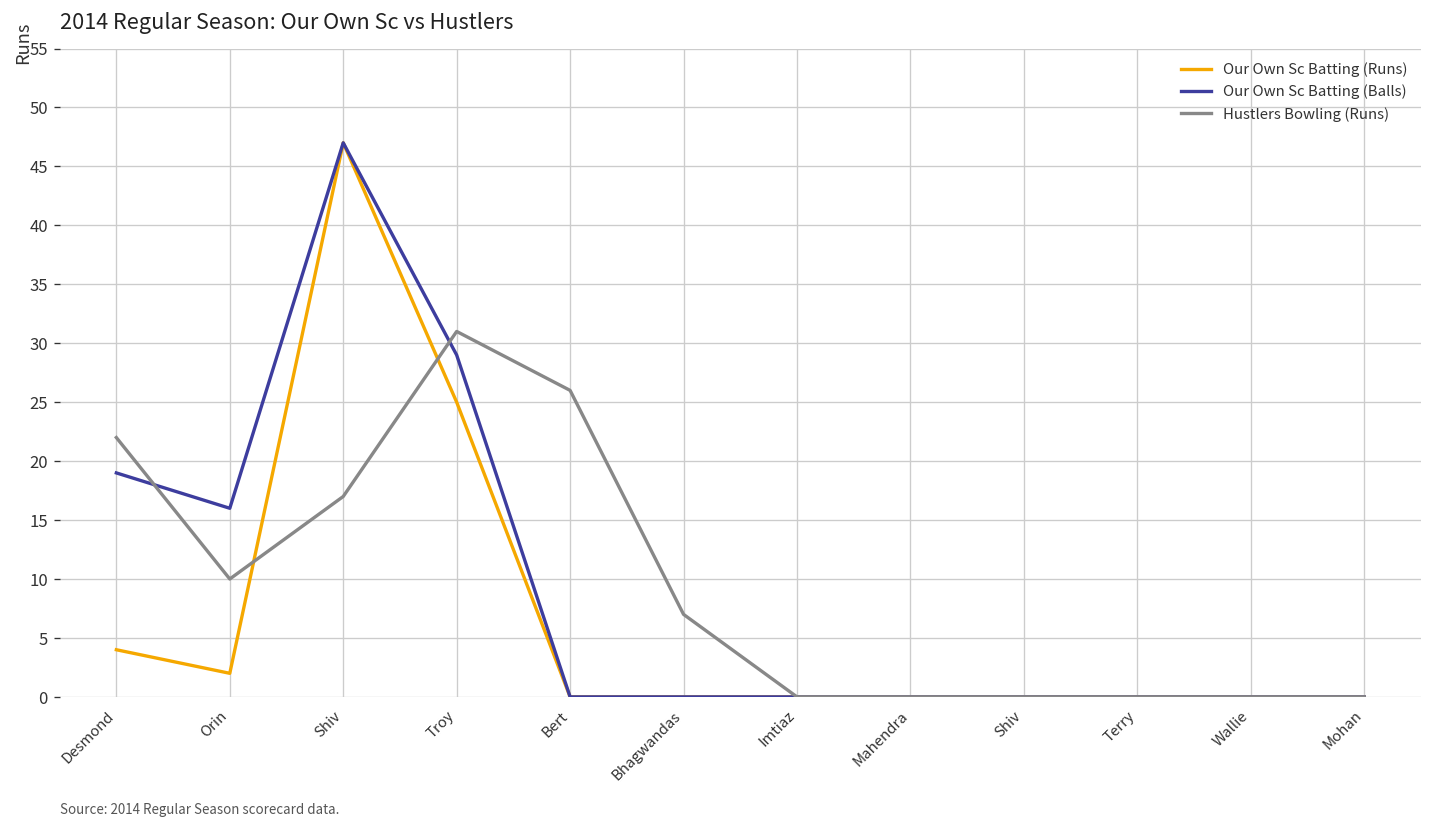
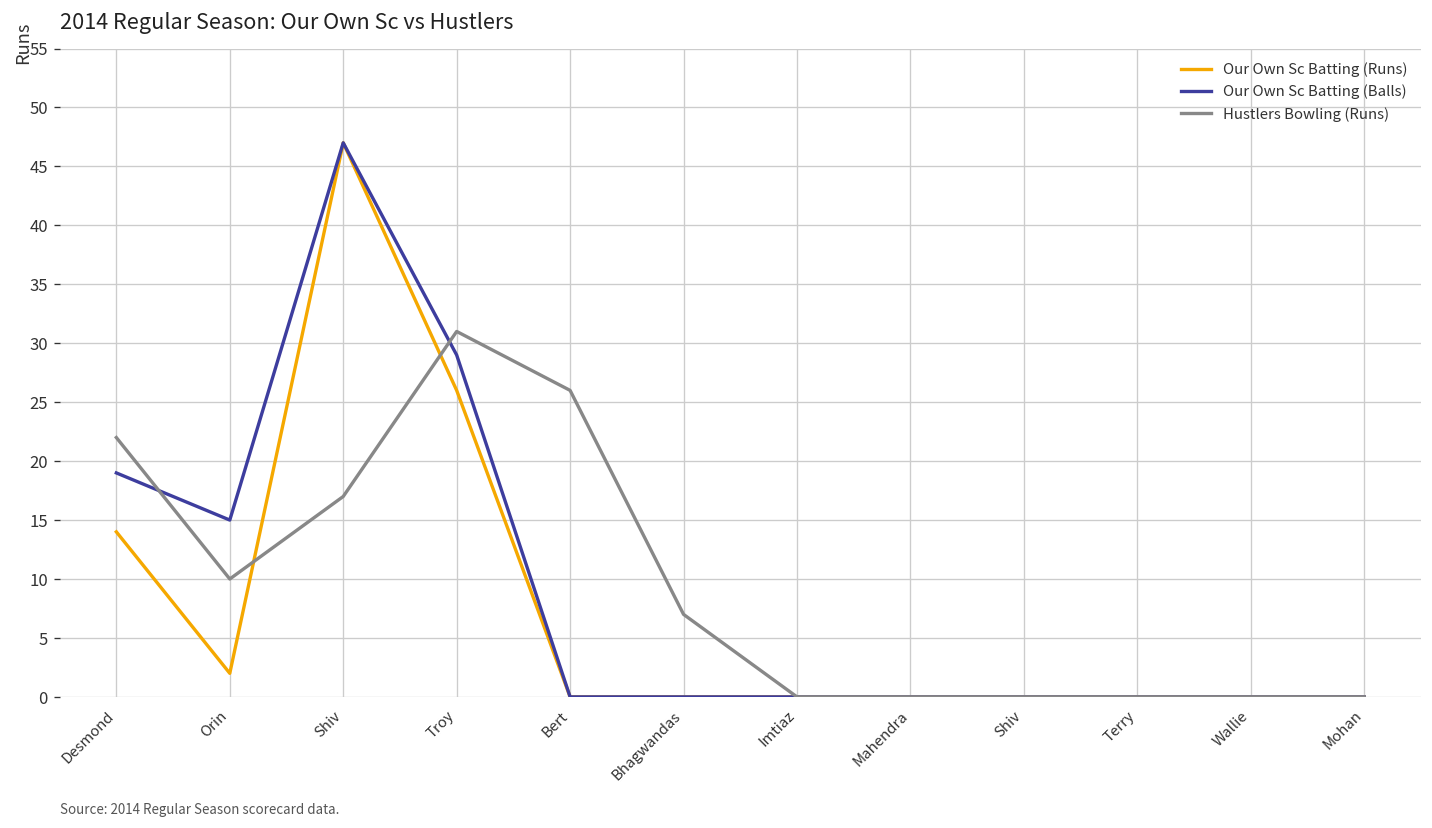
Our Own Sc Batting (Runs), Desmond: 4 -> 14
Our Own Sc Batting (Balls), Orin: 16 -> 15
Our Own Sc Batting (Runs), Troy: 25 -> 26
